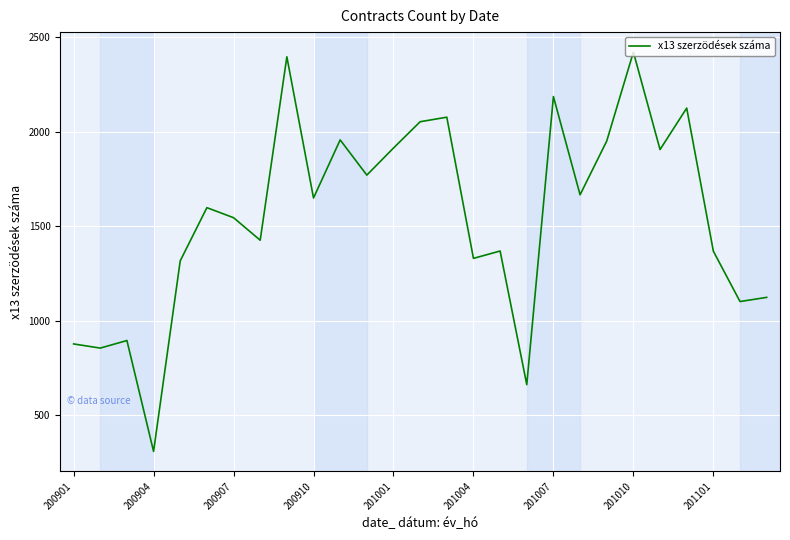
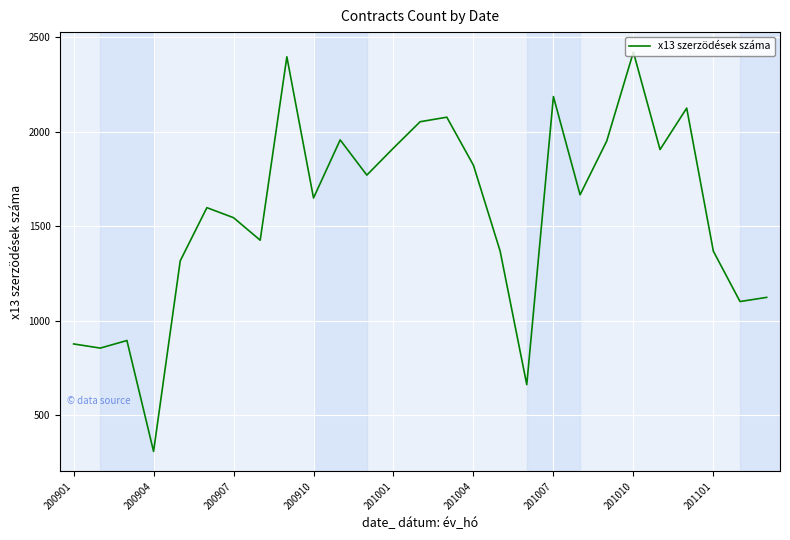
201004: 1330 -> 1820
